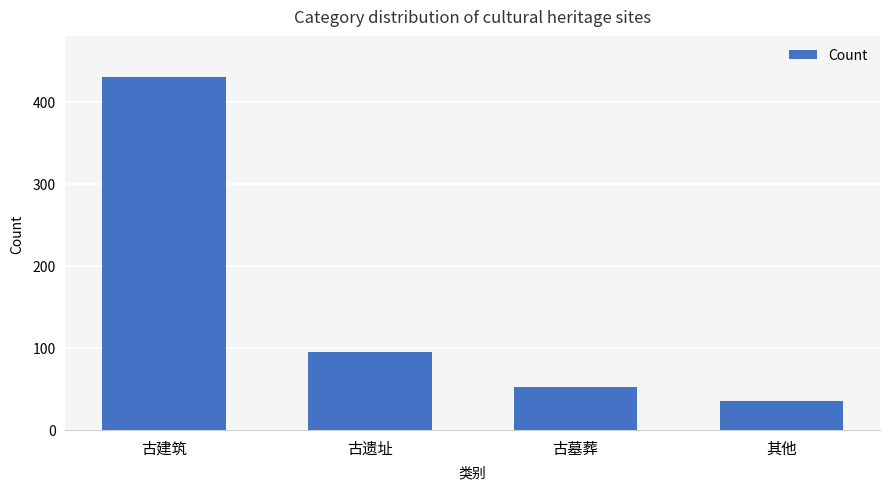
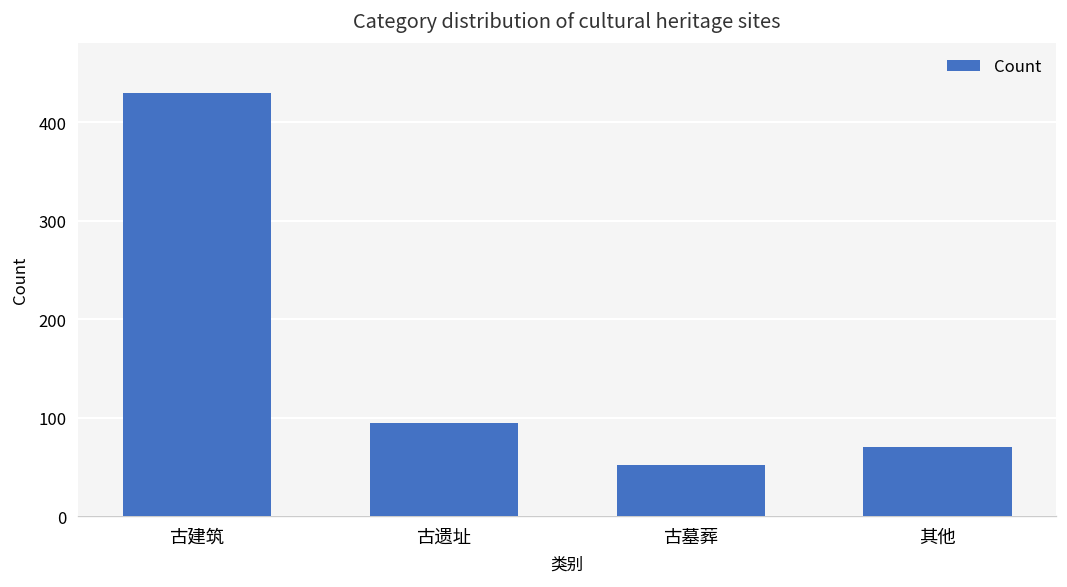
其他: 40 -> 70
